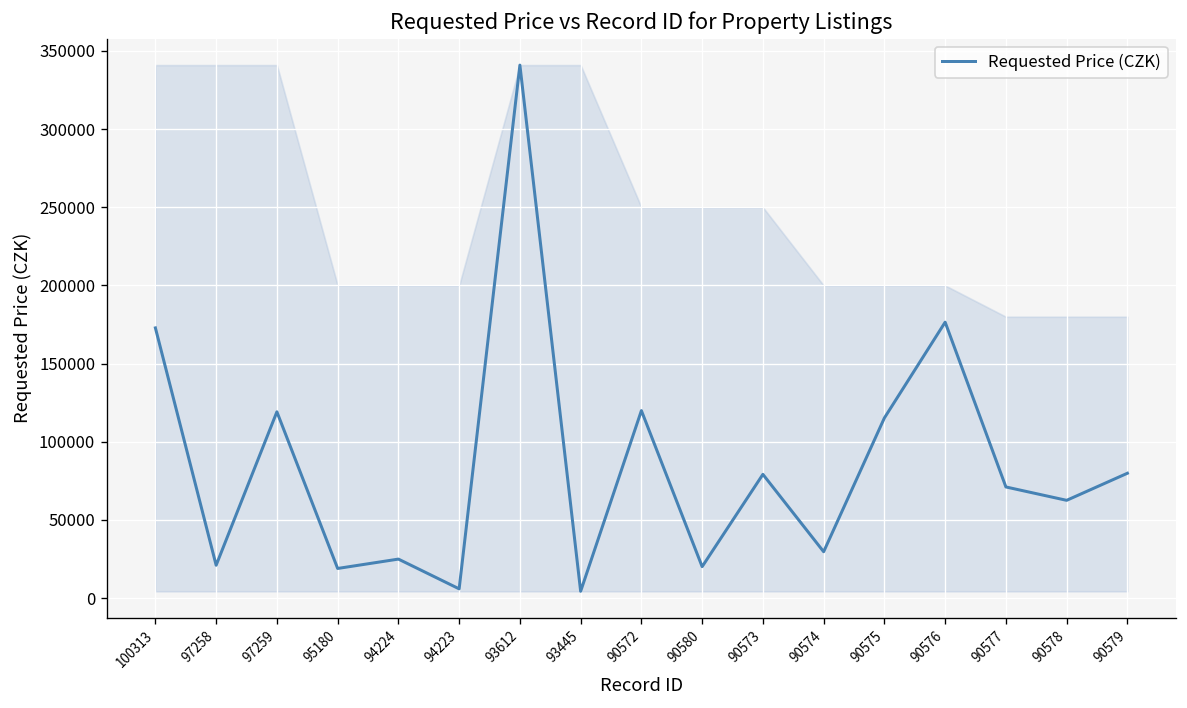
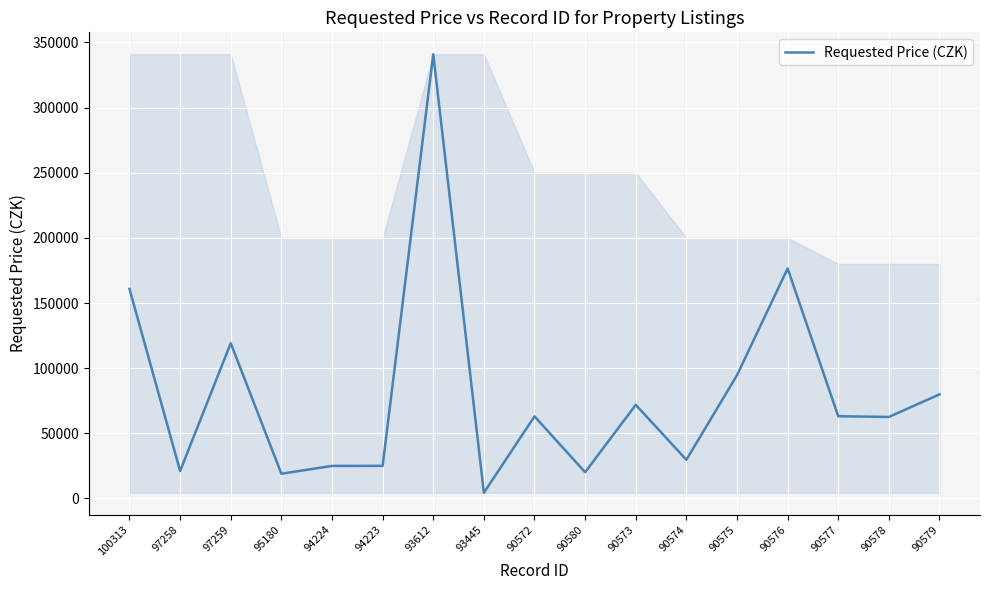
Requested Price (CZK), 100313: 173000 -> 161000
Requested Price (CZK), 94223: 6000 -> 25000
Requested Price (CZK), 90572: 120000 -> 63000
Requested Price (CZK), 90573: 79000 -> 72000
Requested Price (CZK), 90575: 115000 -> 95000
Requested Price (CZK), 90577: 71000 -> 63000
